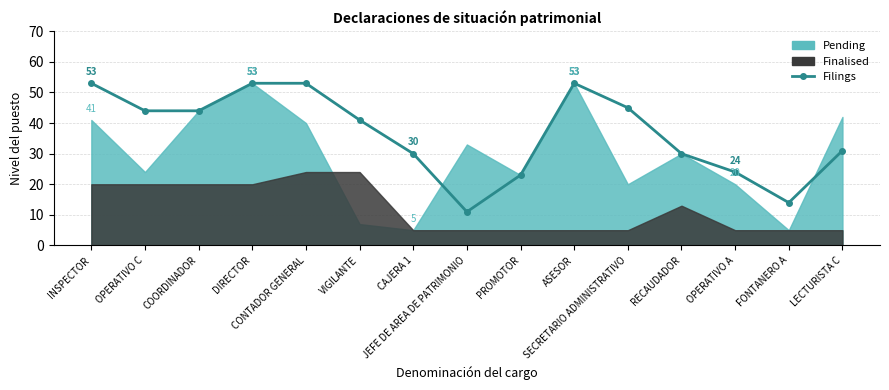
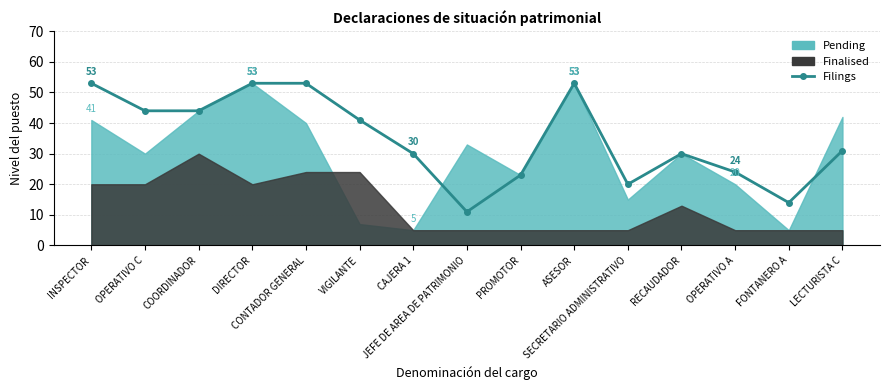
Pending, OPERATIVO C: 24 -> 30
Finalised, COORDINADOR: 20 -> 30
Filings, SECRETARIO ADMINISTRATIVO: 45 -> 20
Pending, SECRETARIO ADMINISTRATIVO: 20 -> 15
